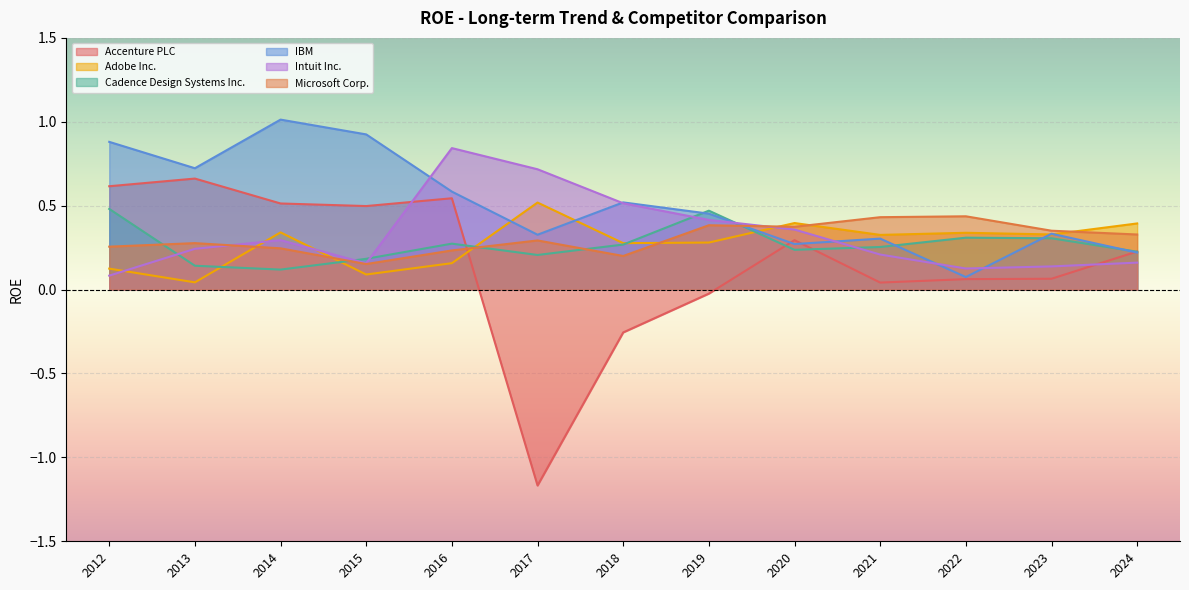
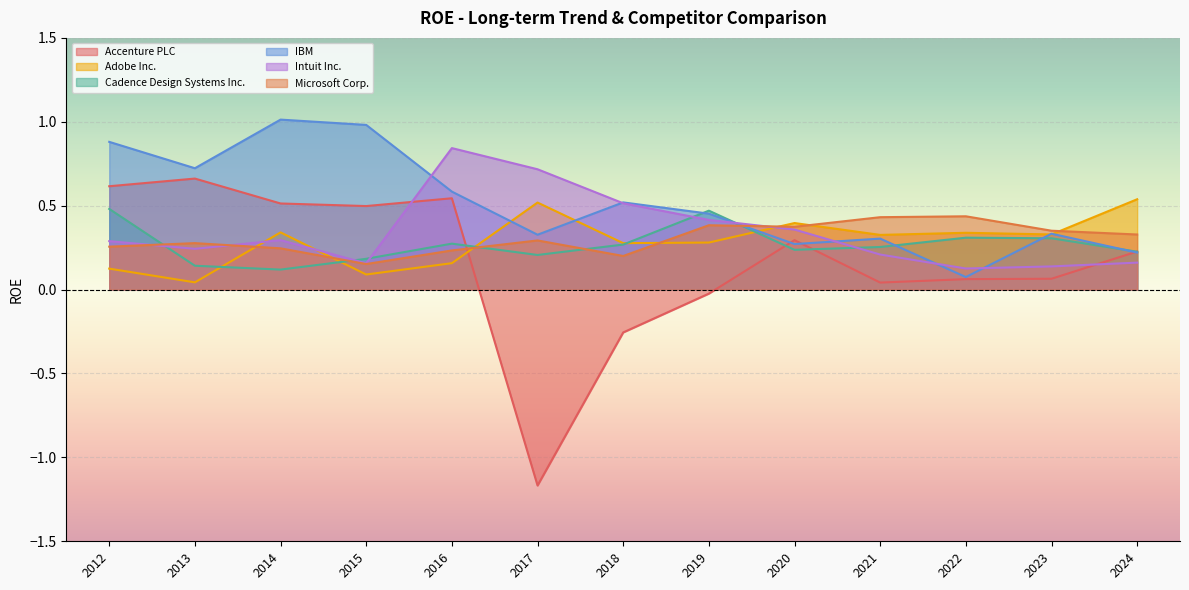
Intuit Inc., 2012: 0.08 -> 0.29
IBM, 2015: 0.92 -> 0.98
Adobe Inc., 2024: 0.39 -> 0.54
